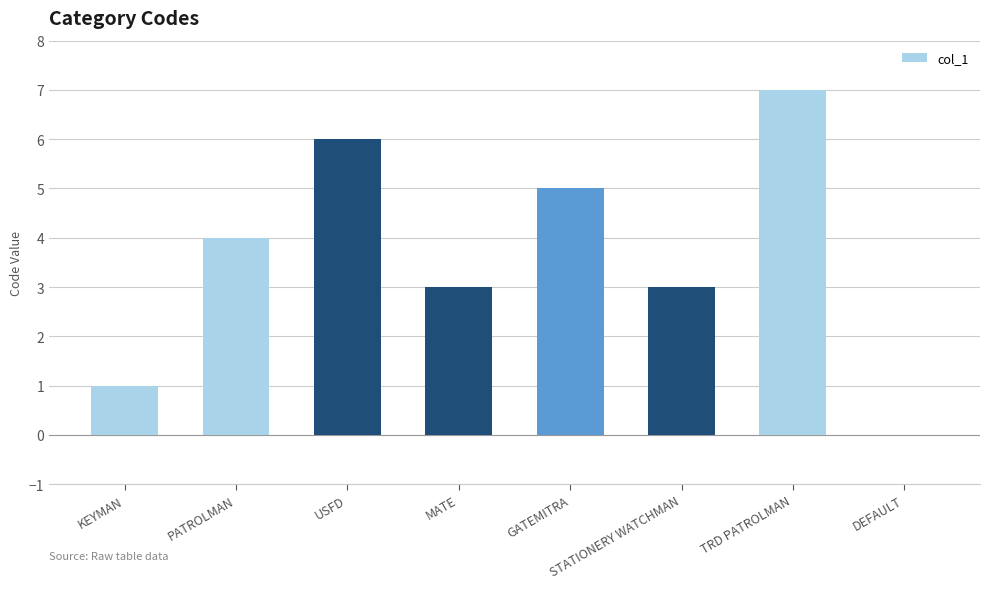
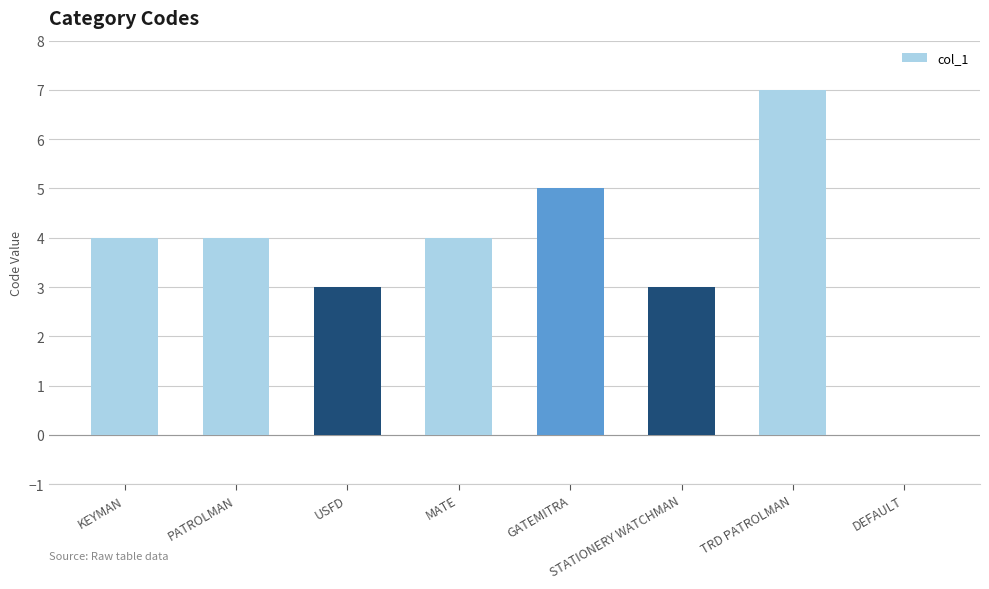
KEYMAN: 1 -> 4
USFD: 6 -> 3
MATE: 3 -> 4
